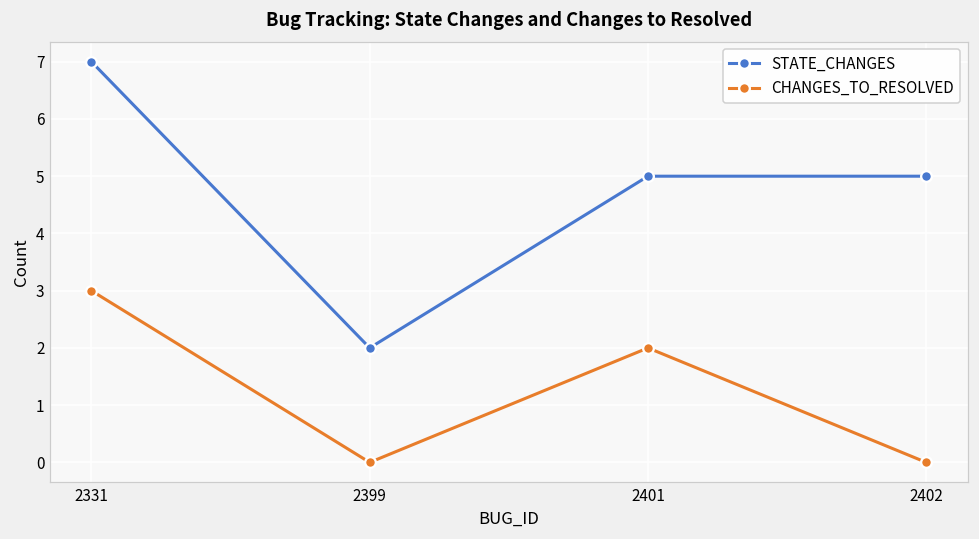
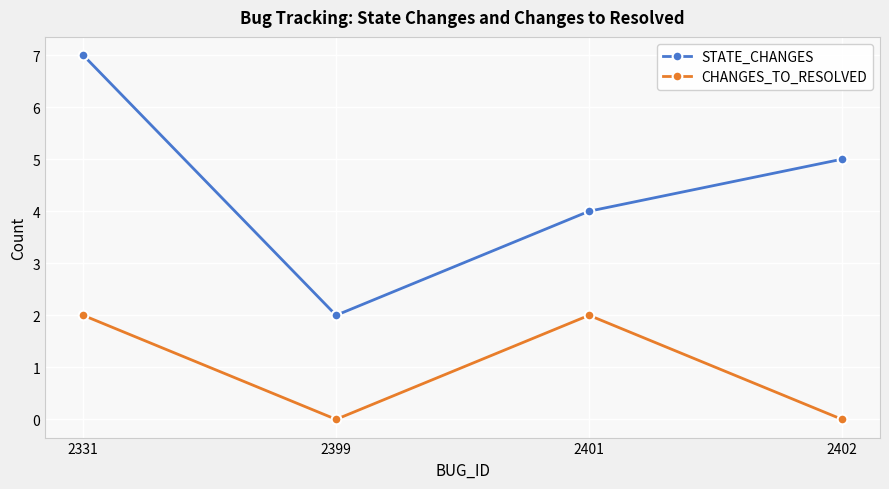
CHANGES_TO_RESOLVED, 2331: 3 -> 2
STATE_CHANGES, 2401: 5 -> 4
